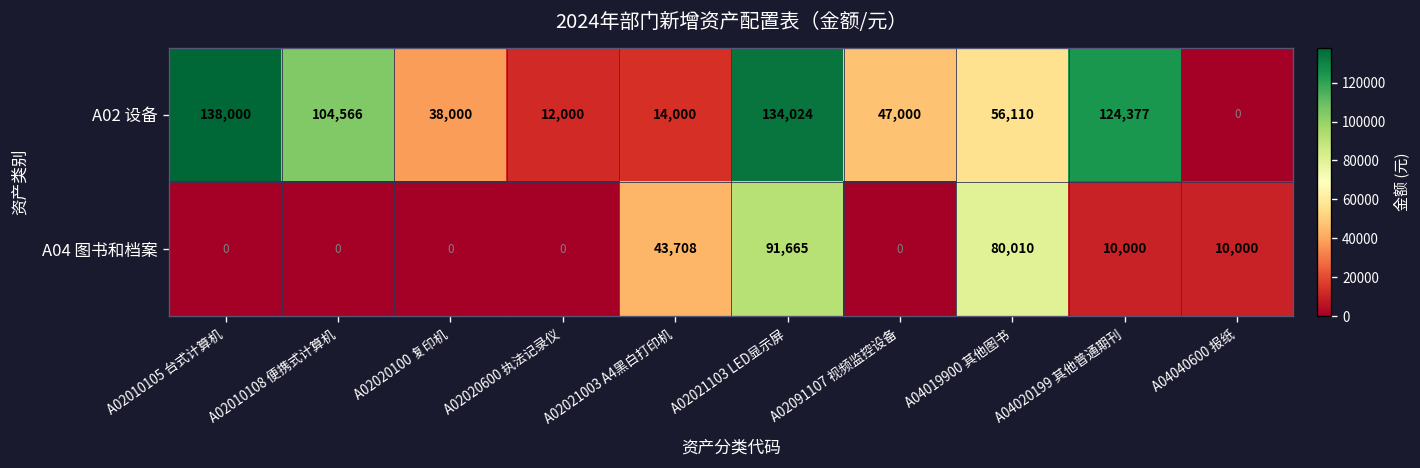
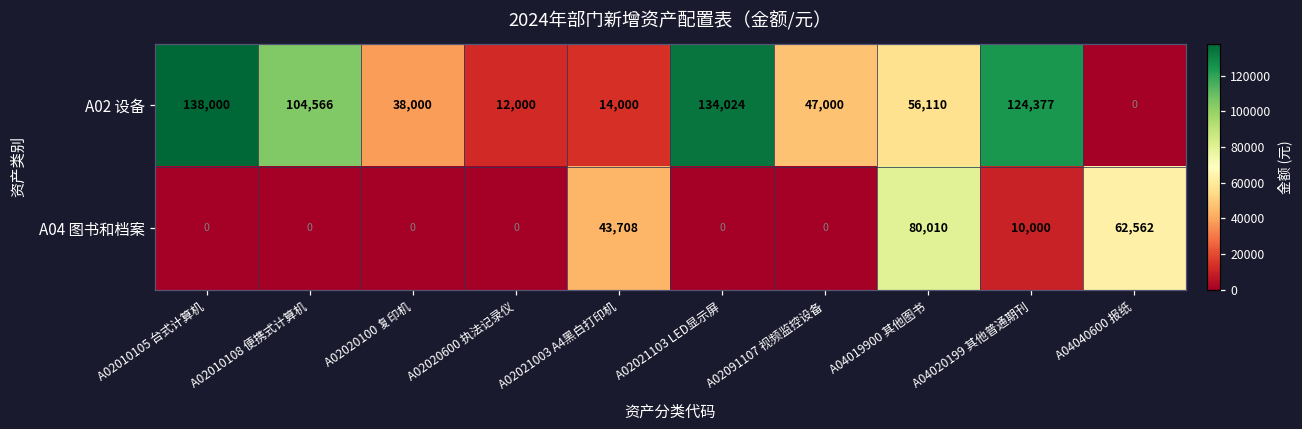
A04 图书和档案, A02021103 LED显示屏: 91,665 -> 0
A04 图书和档案, A04040600 报纸: 10,000 -> 62,562
